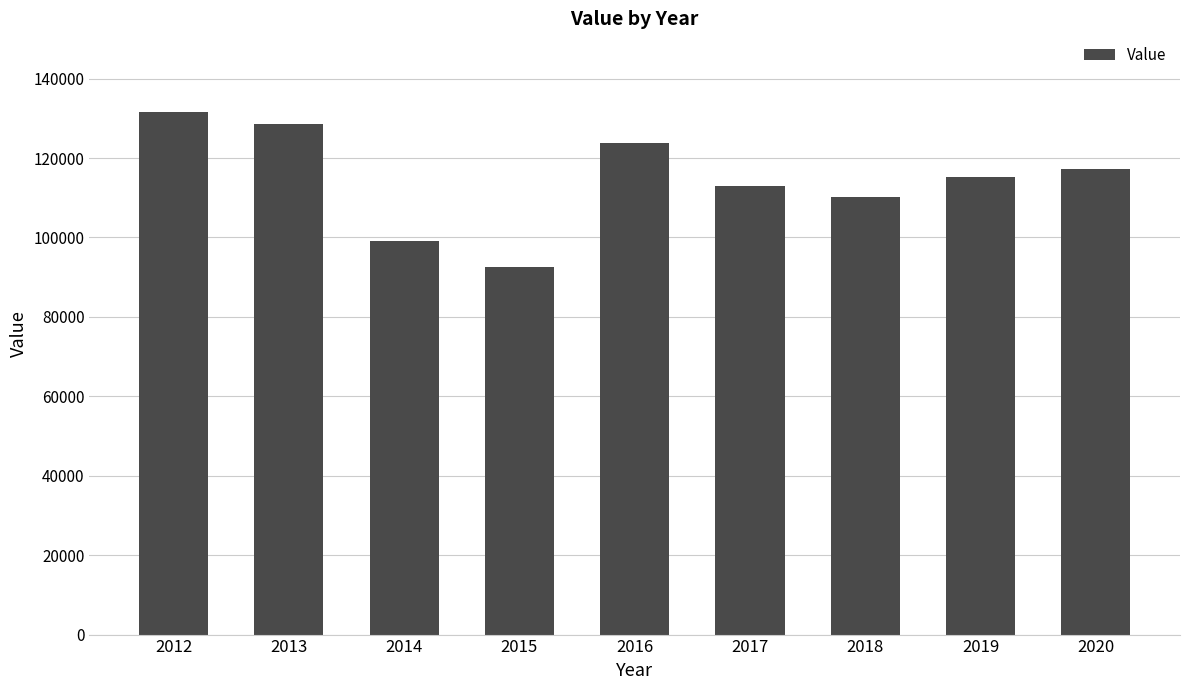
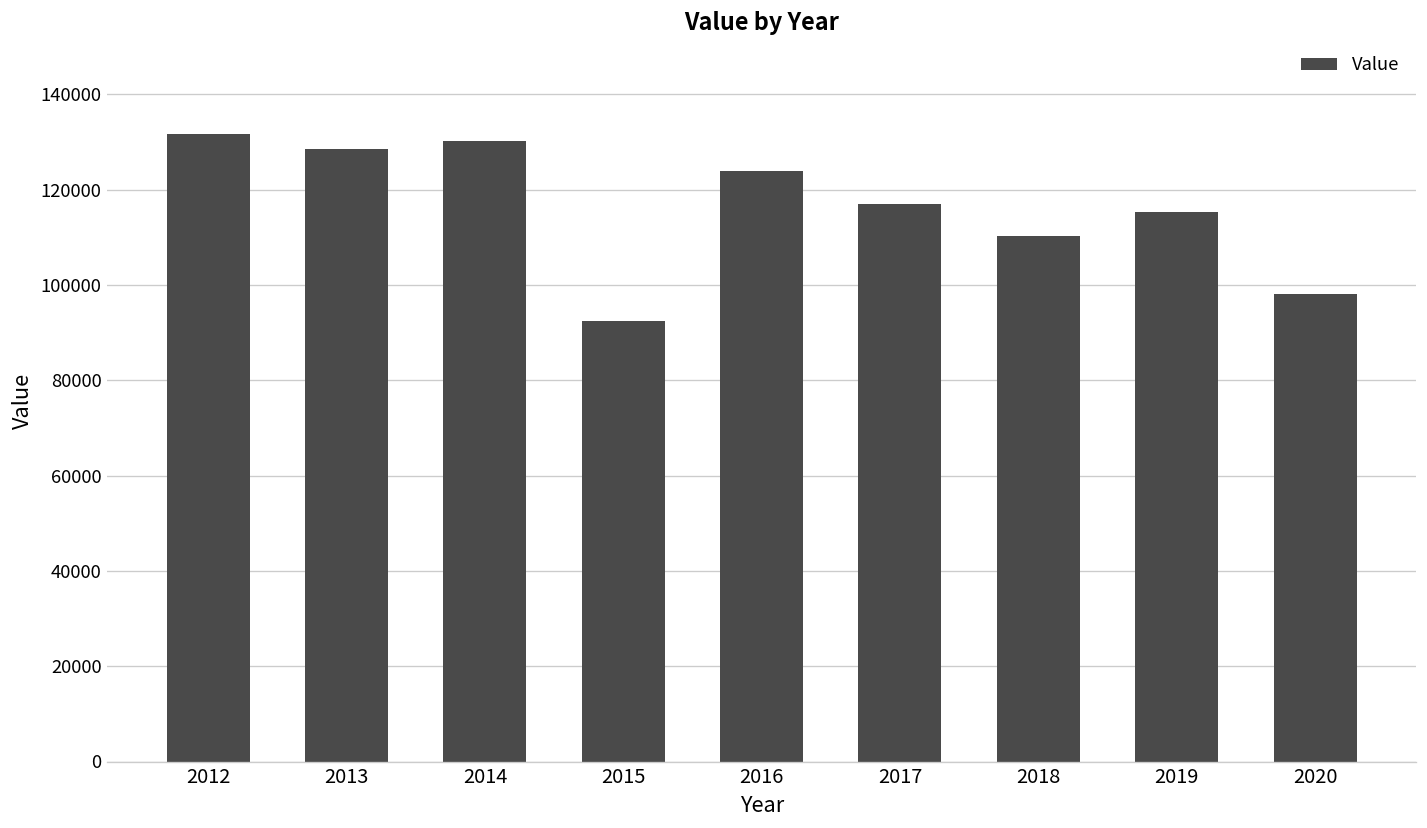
2014: 99000 -> 130000
2017: 113000 -> 117000
2020: 117000 -> 98000
